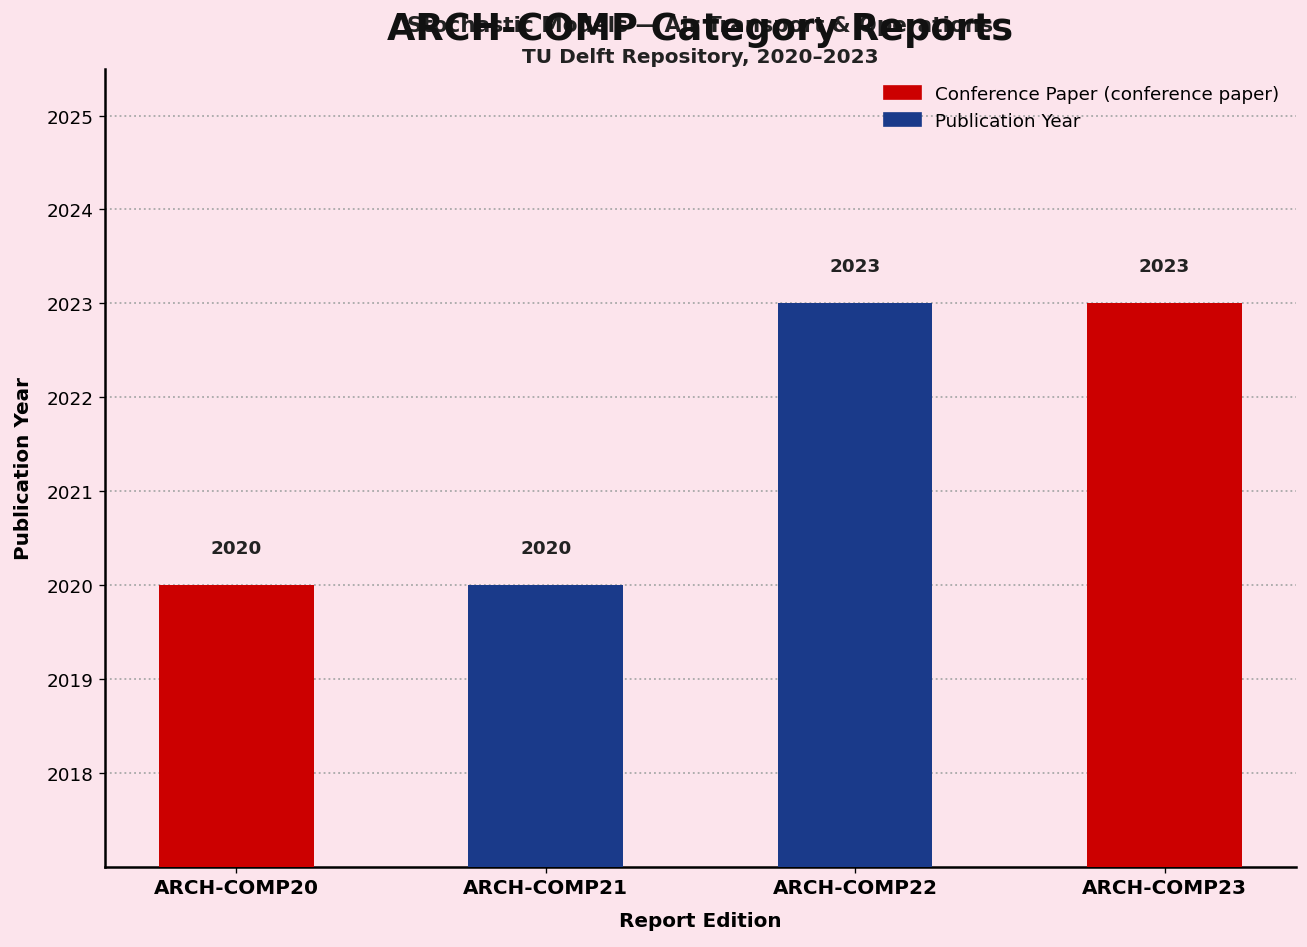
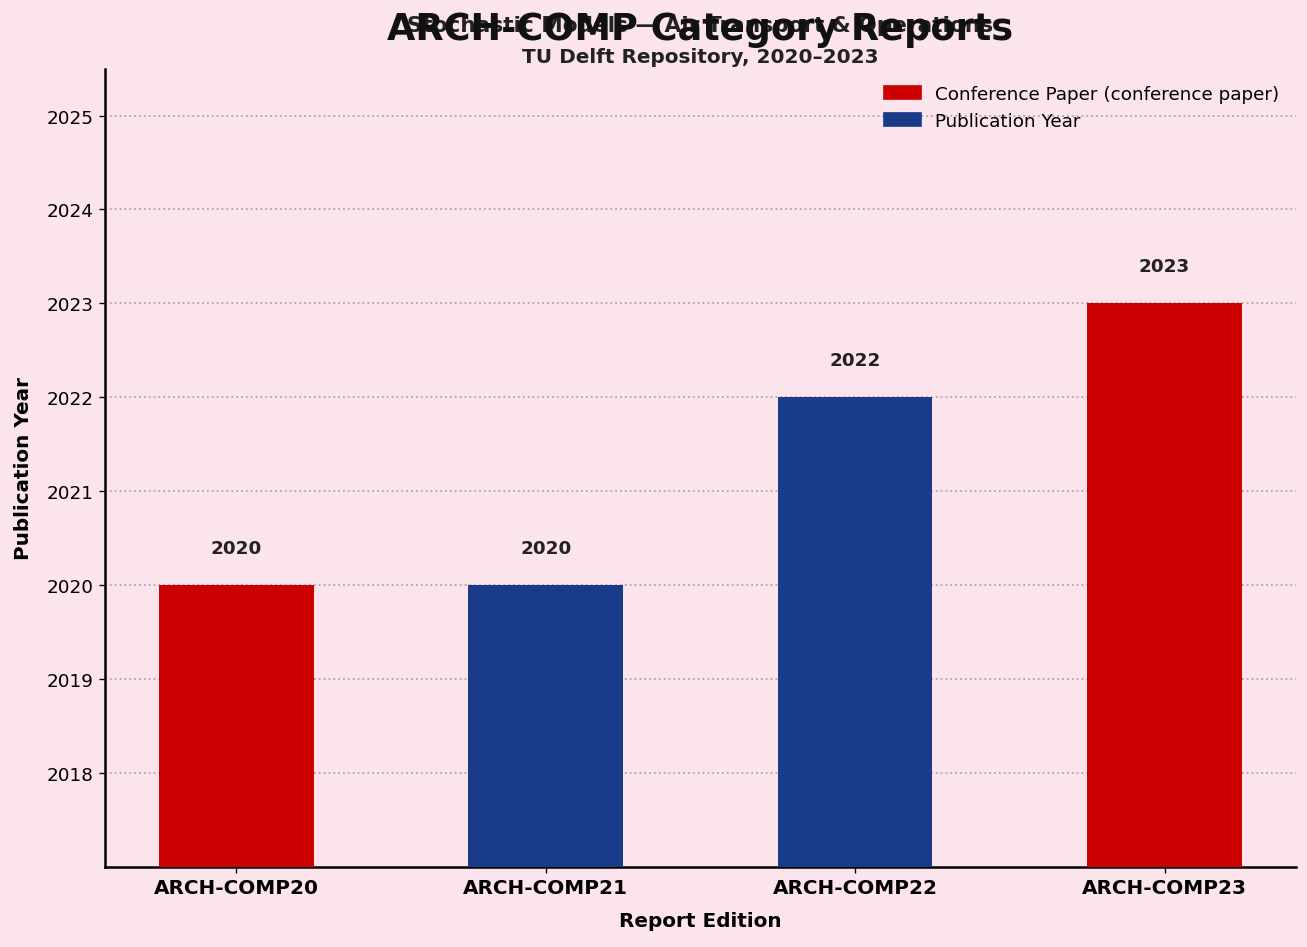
ARCH-COMP22: 2023 -> 2022
